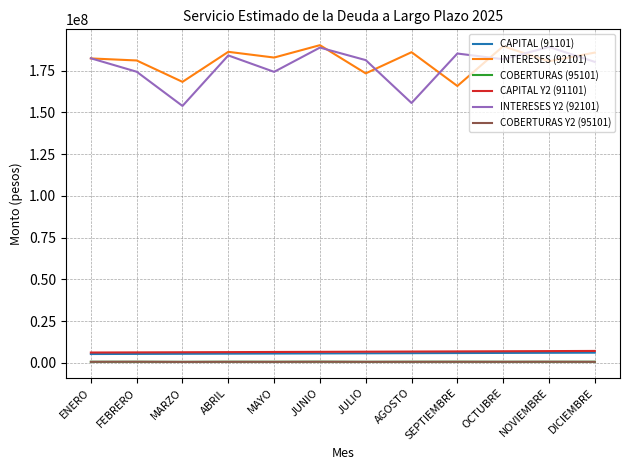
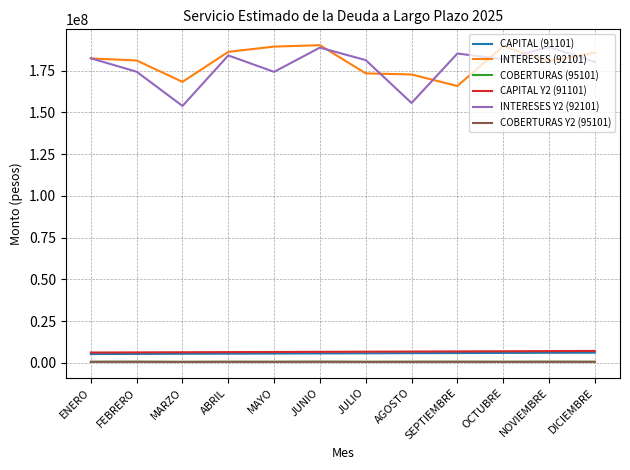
INTERESES (92101), MAYO: 183000000 -> 189000000
INTERESES (92101), AGOSTO: 186000000 -> 173000000
